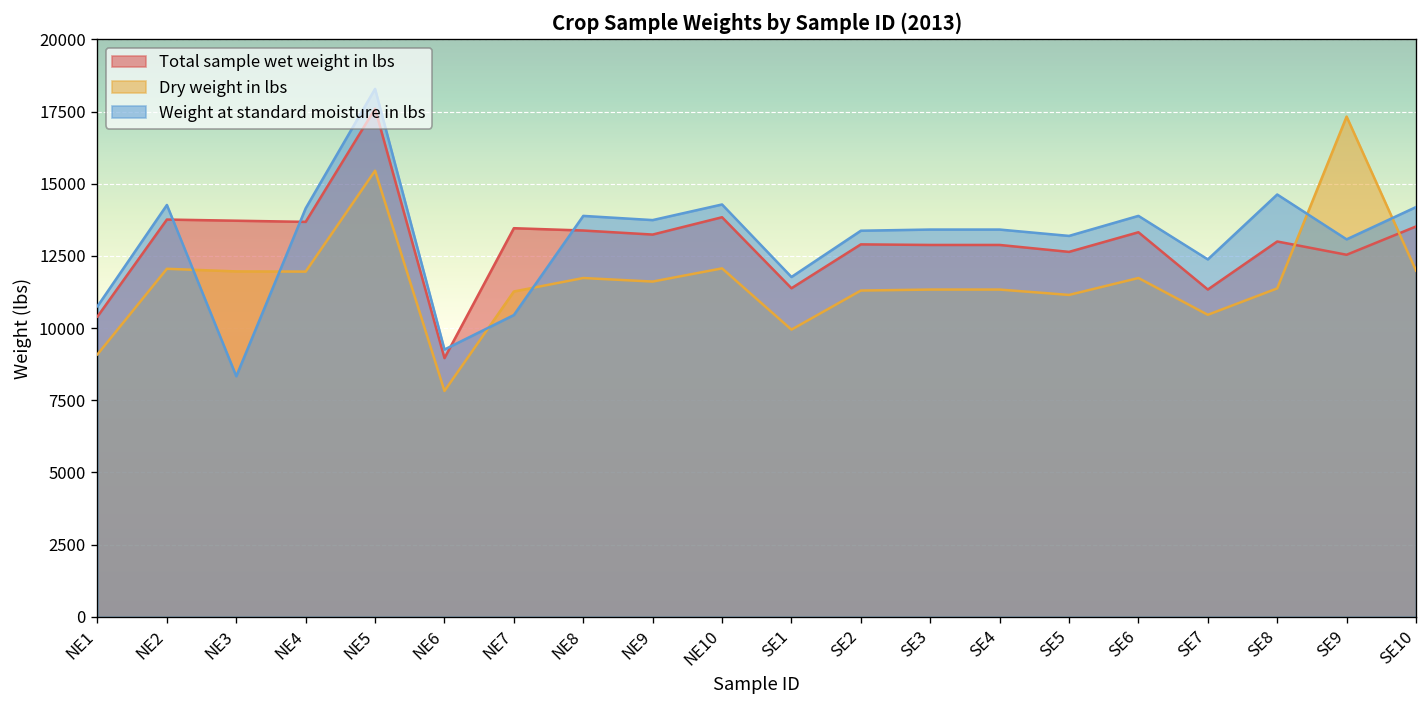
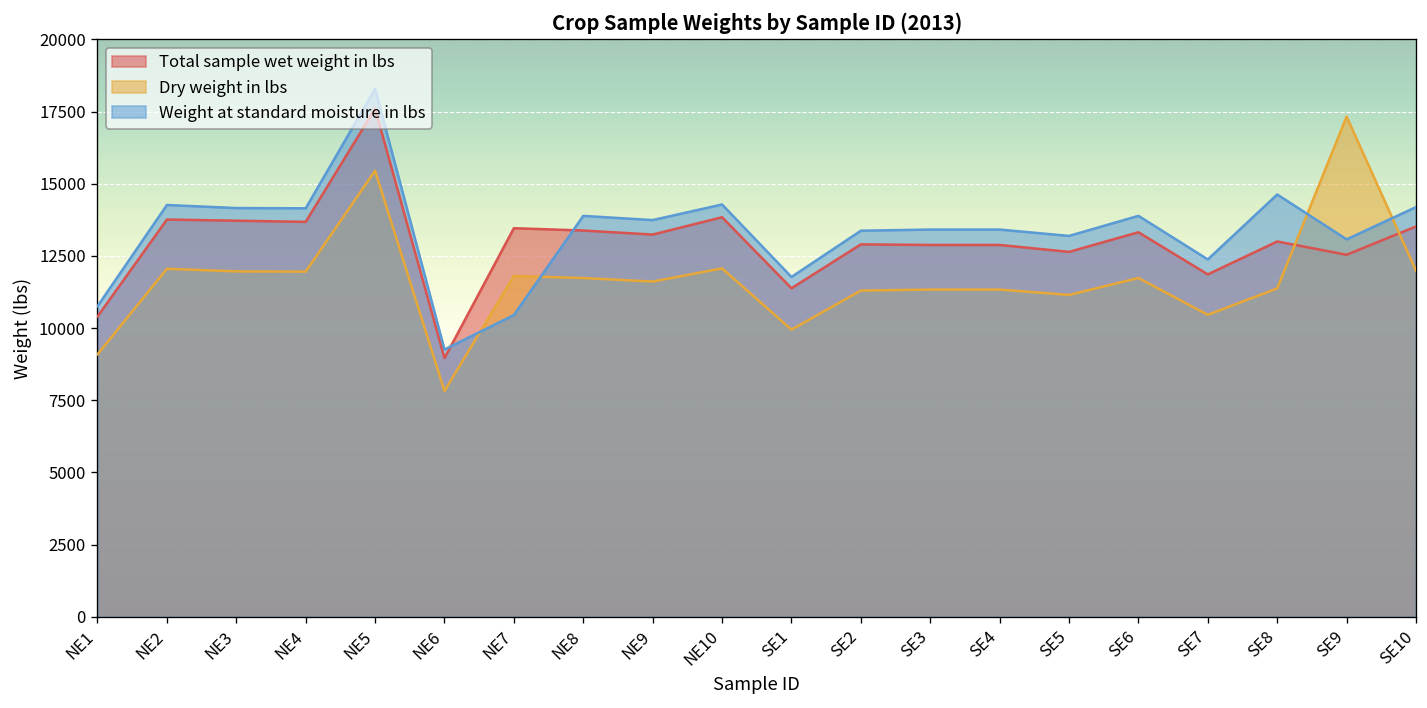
Weight at standard moisture in lbs, NE3: 8300 -> 14200
Dry weight in lbs, NE7: 11300 -> 11800
Total sample wet weight in lbs, SE7: 11300 -> 11900
